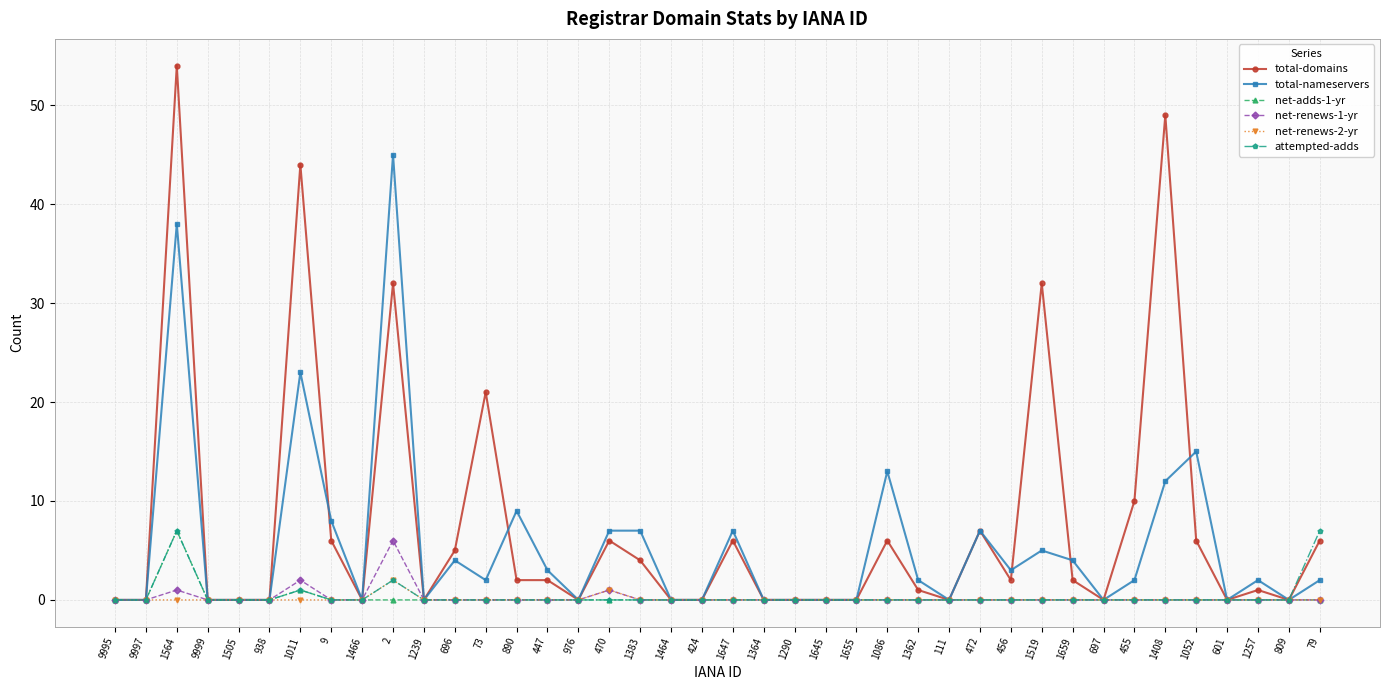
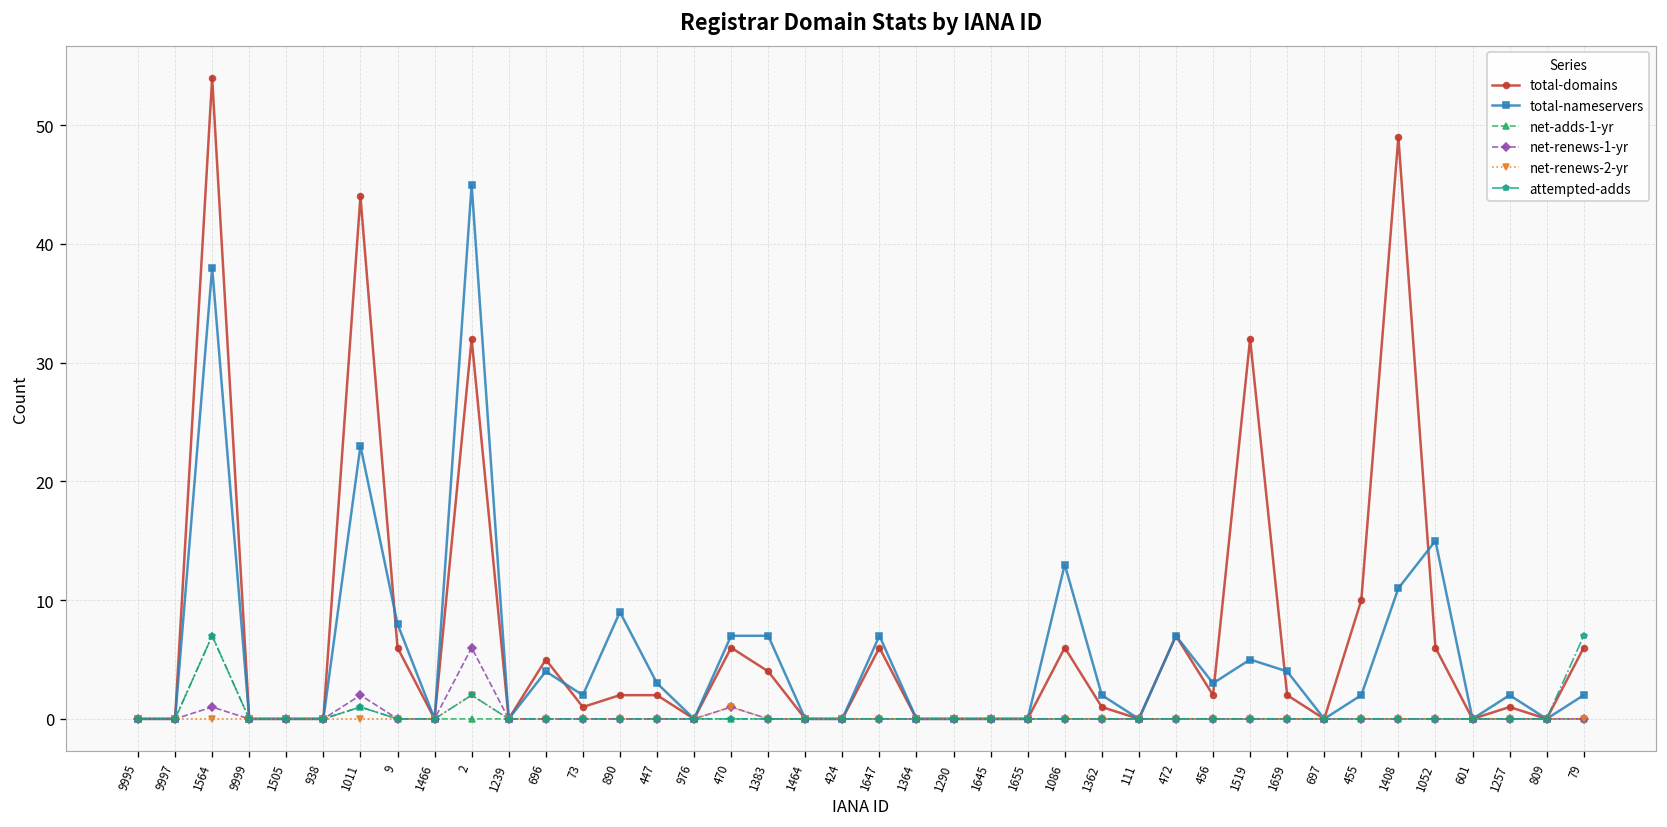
total-domains, 73: 21 -> 1
total-nameservers, 1408: 12 -> 11
